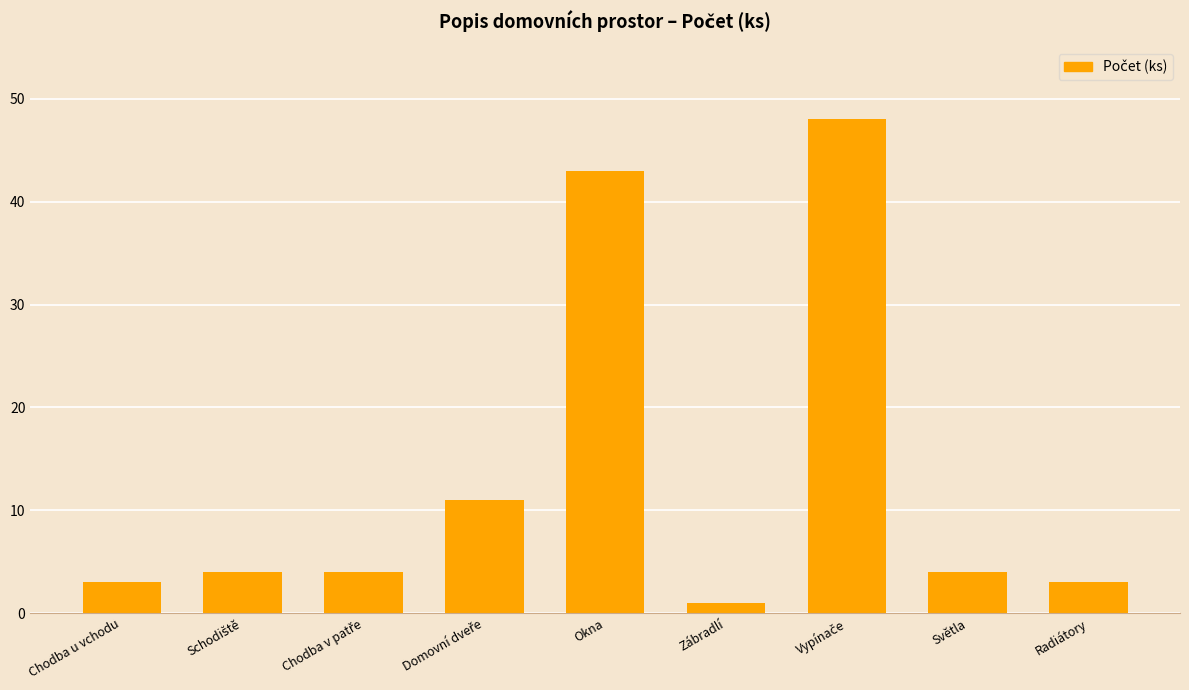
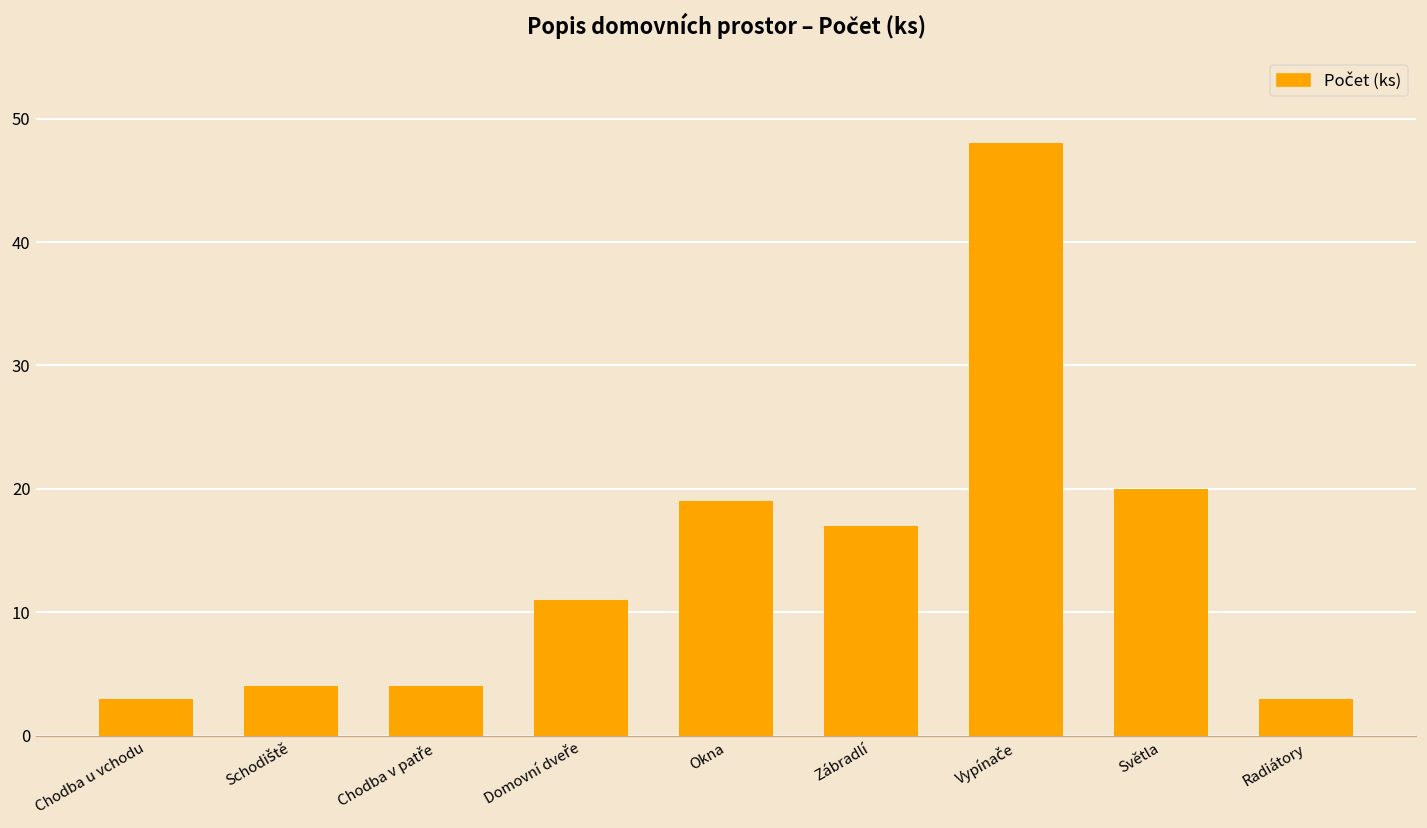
Okna: 43 -> 19
Zábradlí: 1 -> 17
Světla: 4 -> 20
